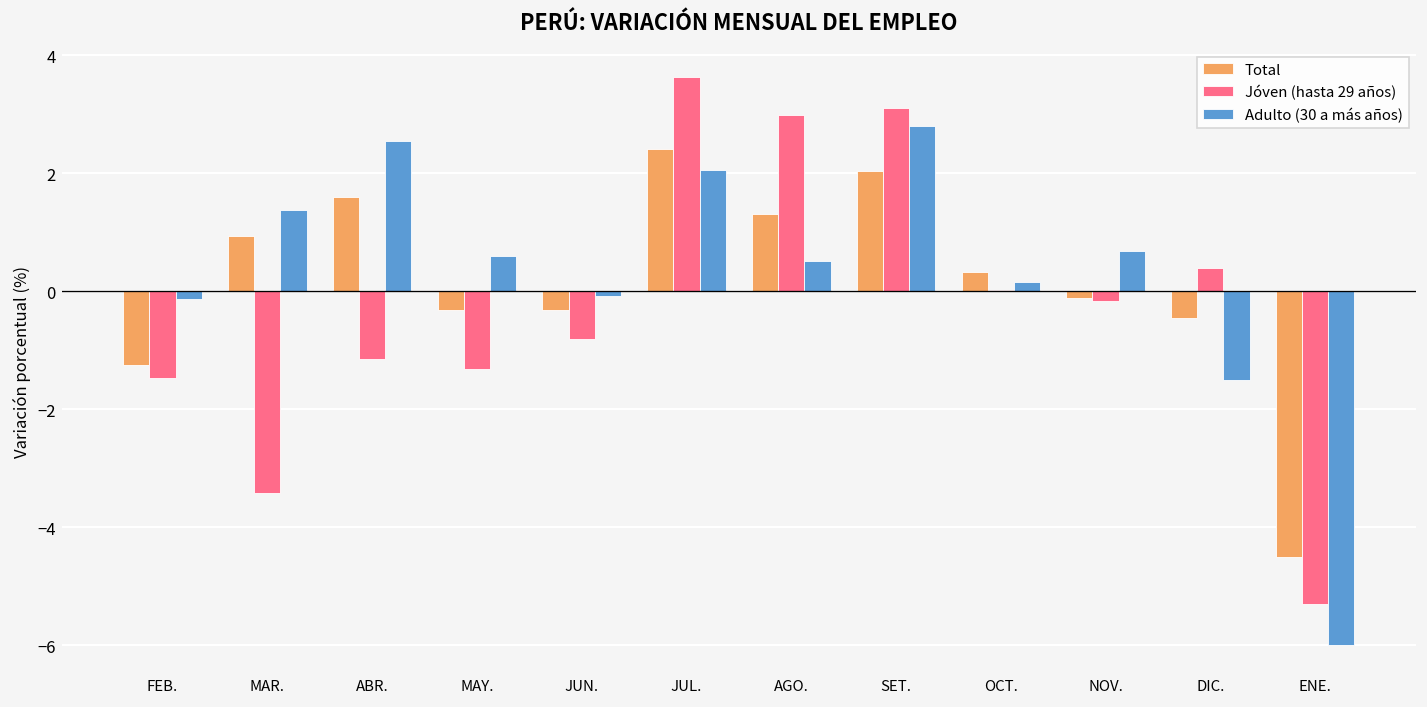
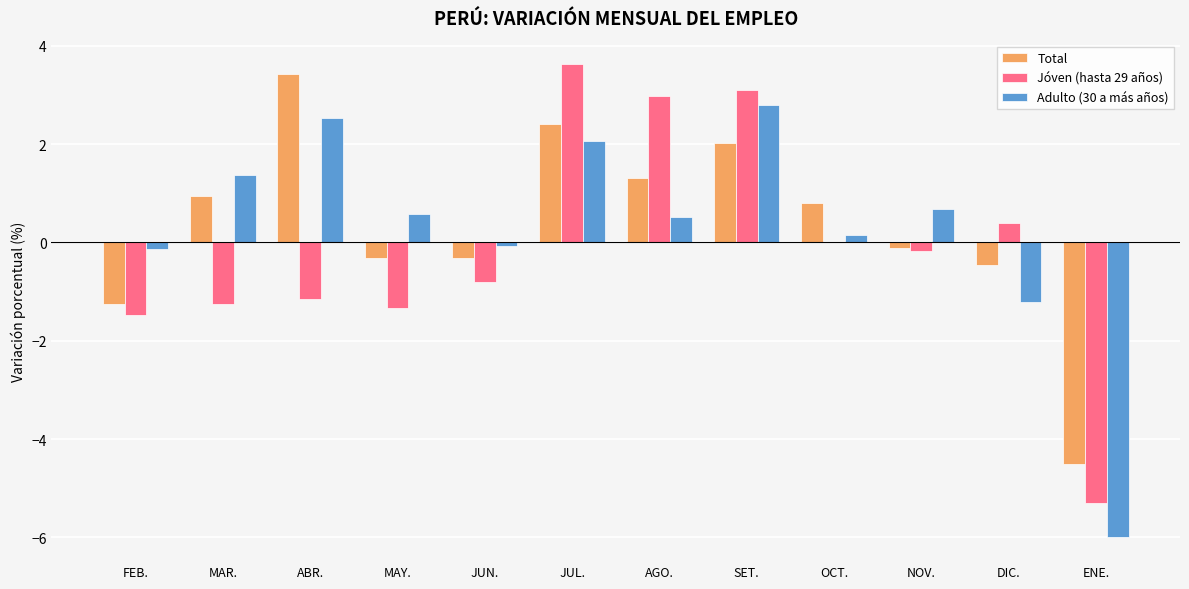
Jóven (hasta 29 años), MAR.: -3.4 -> -1.3
Total, ABR.: 1.6 -> 3.4
Total, OCT.: 0.3 -> 0.8
Adulto (30 a más años), DIC.: -1.5 -> -1.2
